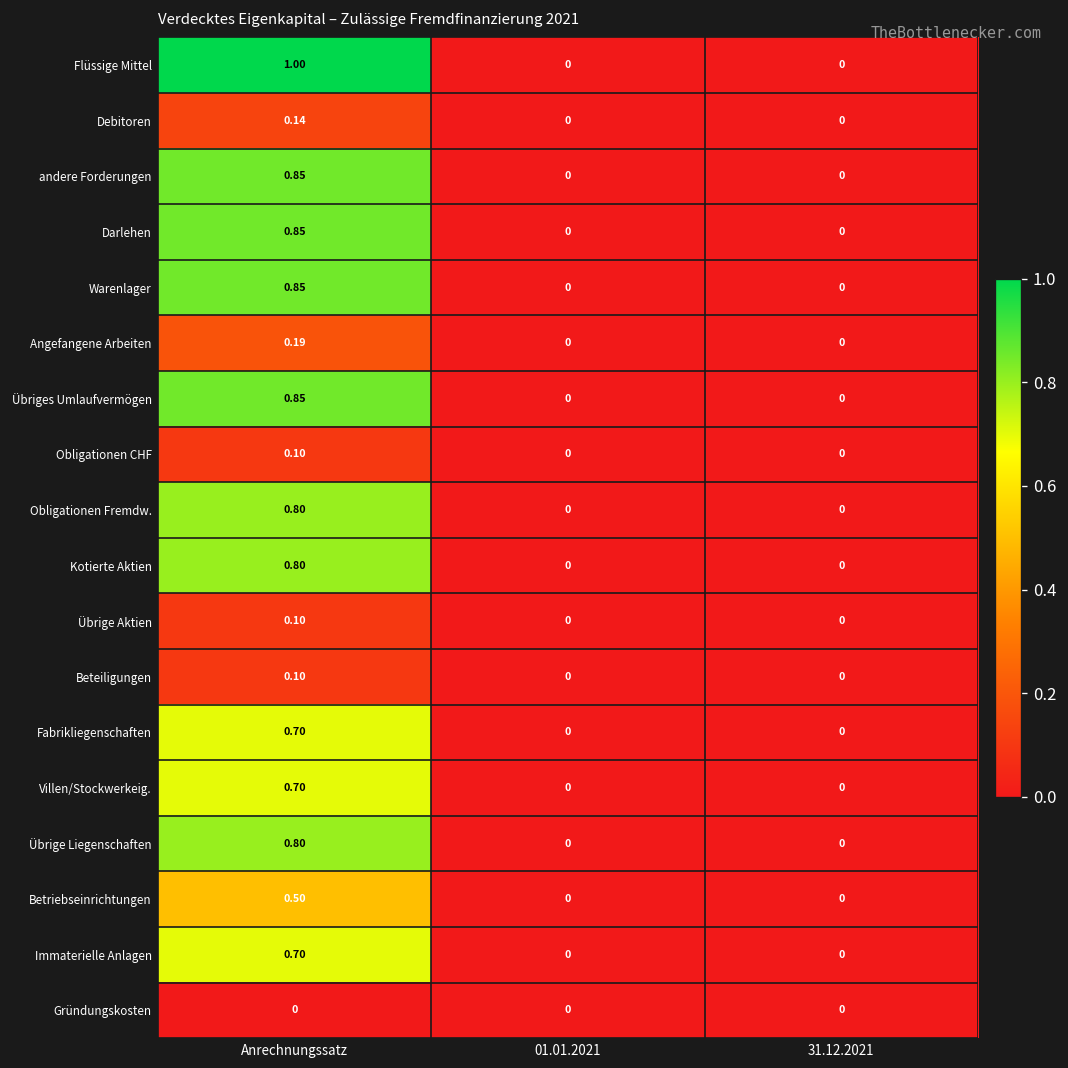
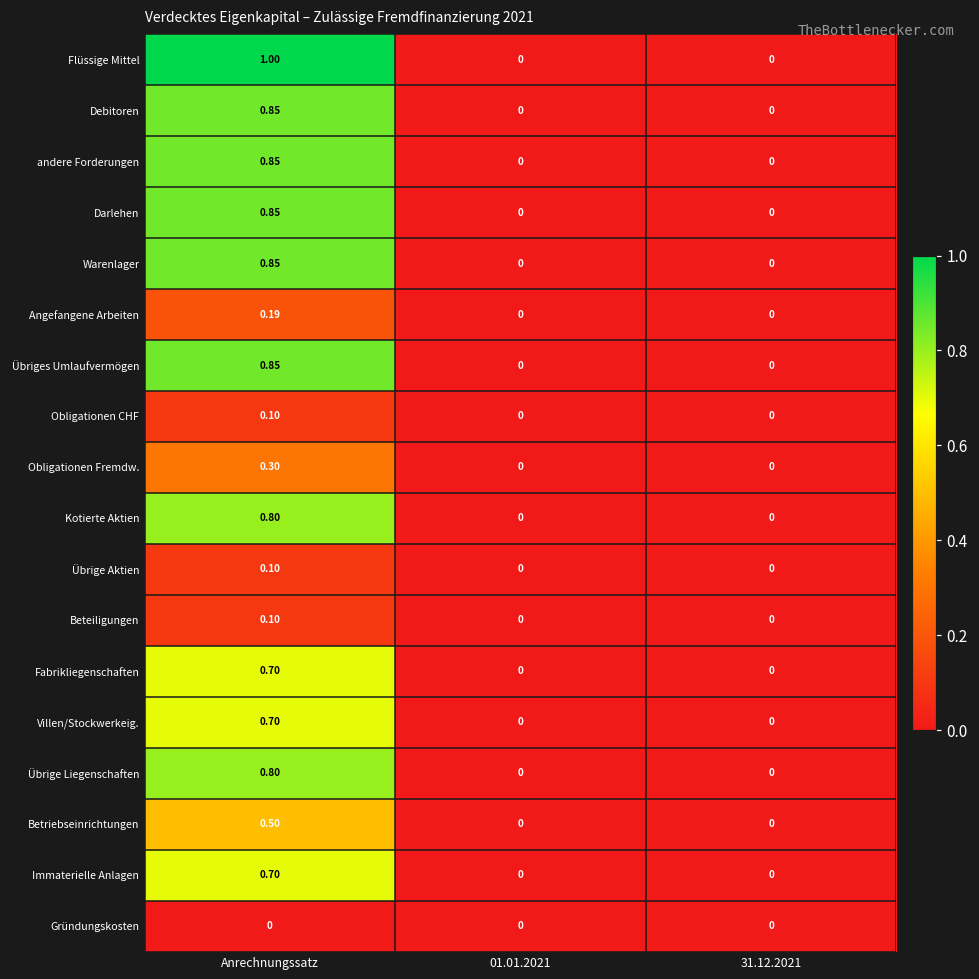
Debitoren, Anrechnungssatz: 0.14 -> 0.85
Obligationen Fremdw., Anrechnungssatz: 0.80 -> 0.30
